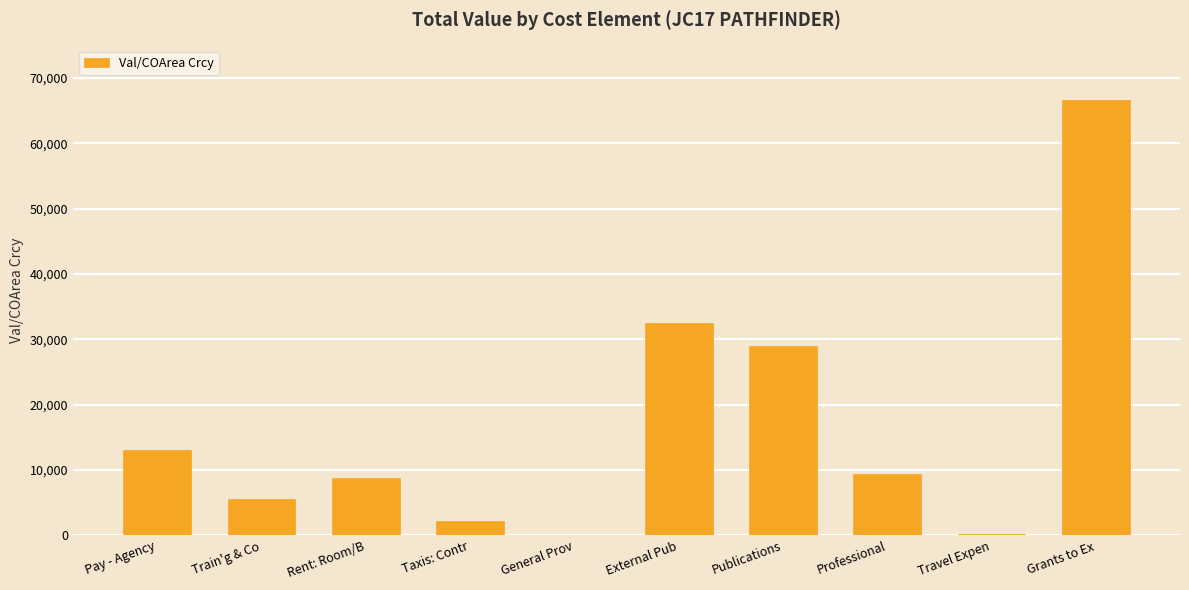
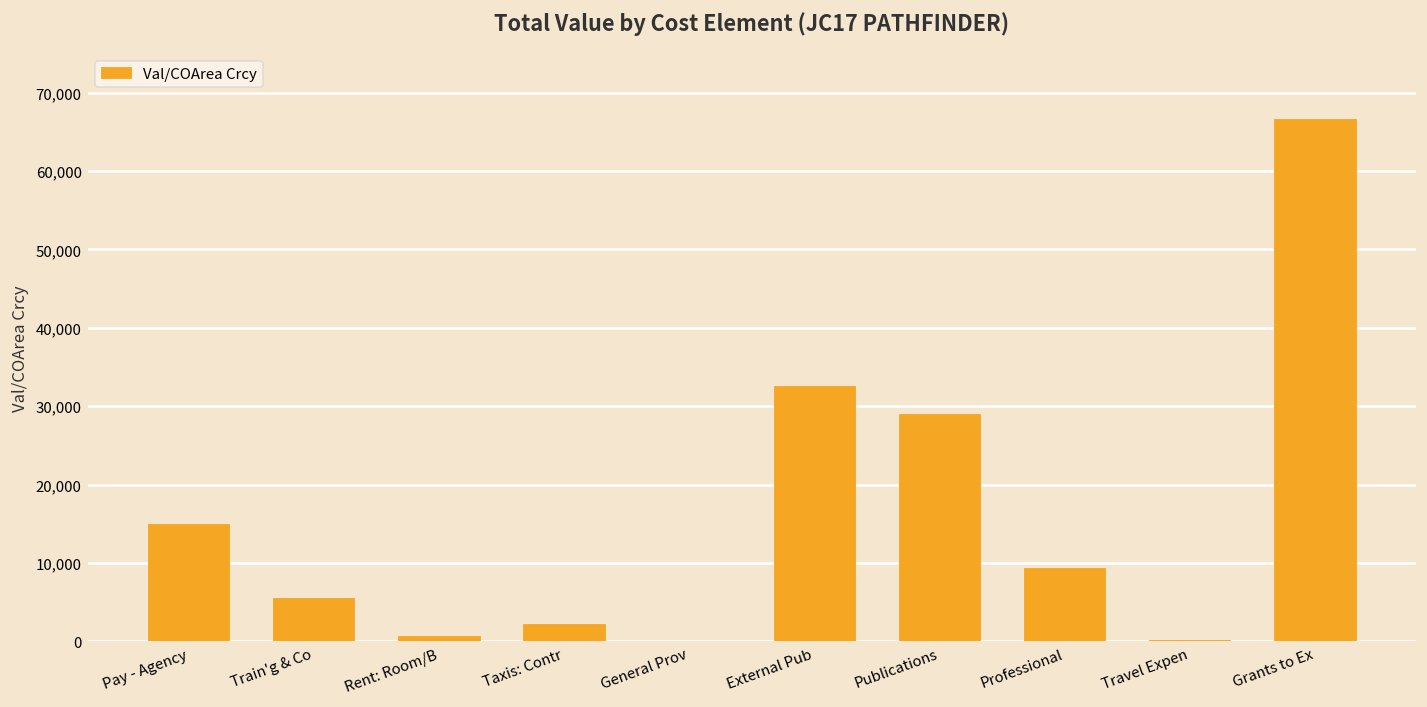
Pay - Agency: 13,000 -> 15,000
Rent: Room/B: 9,000 -> 1,000
